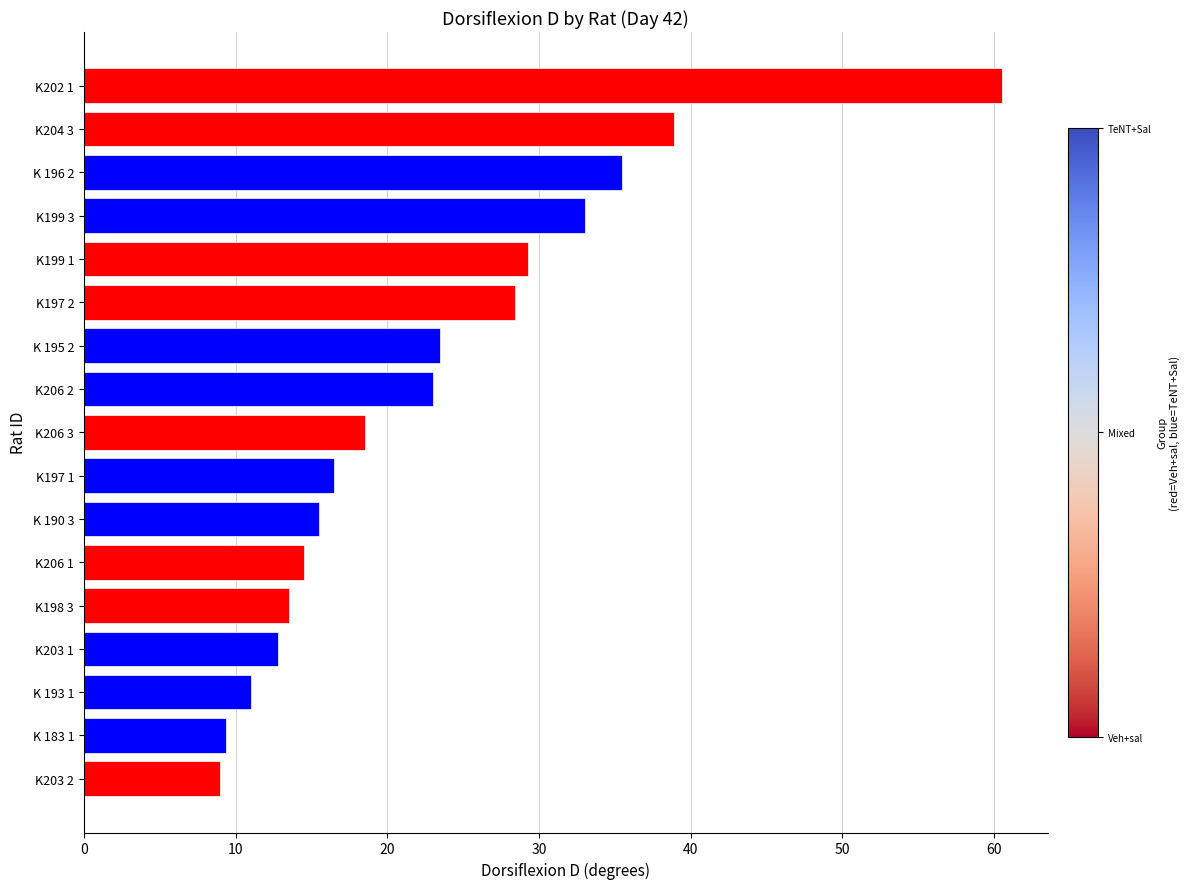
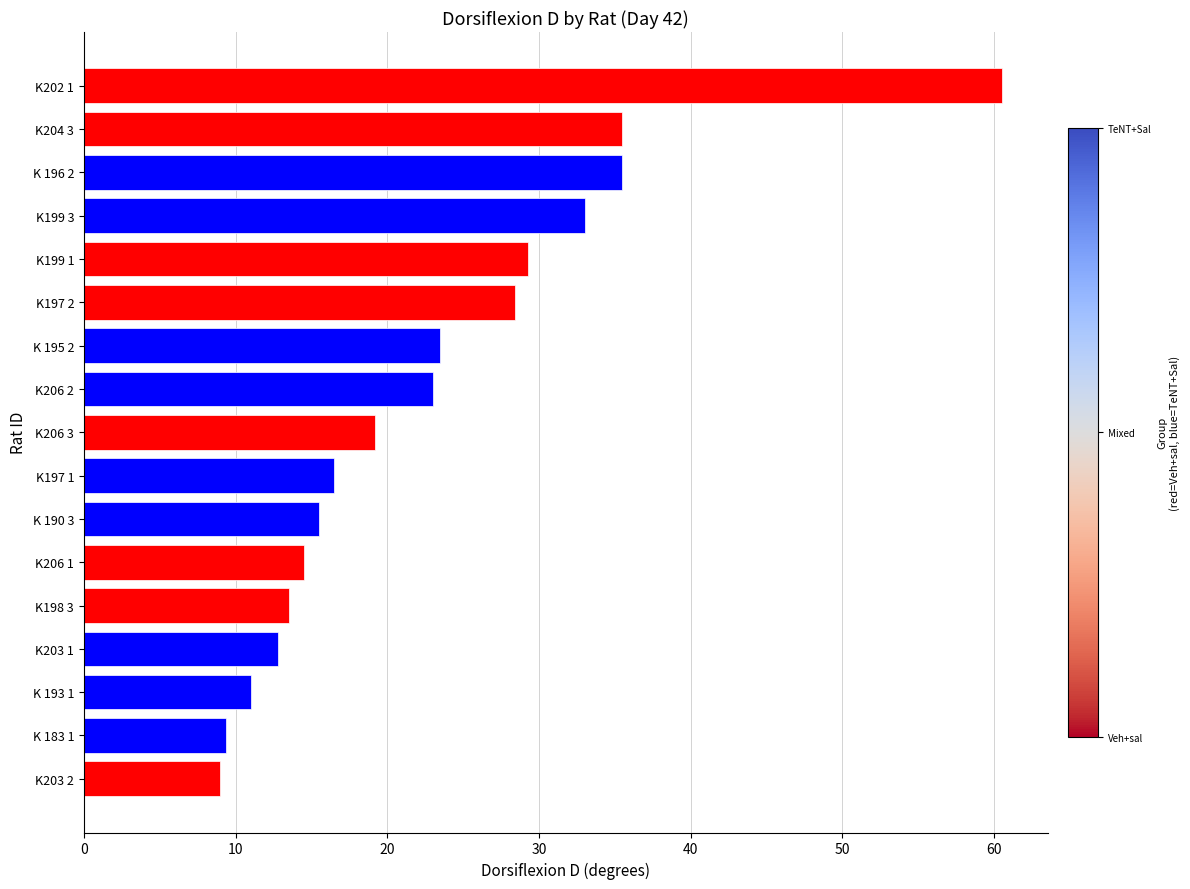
K204 3: 38.9 -> 35.5
K206 3: 18.5 -> 19.2
